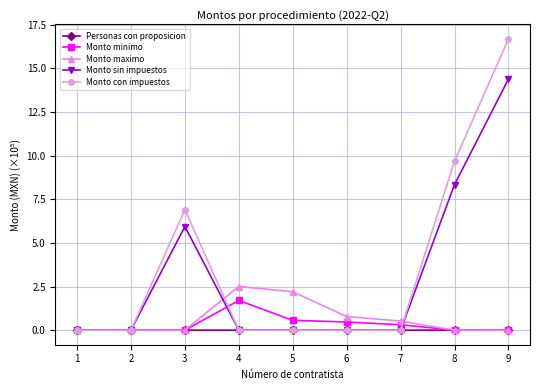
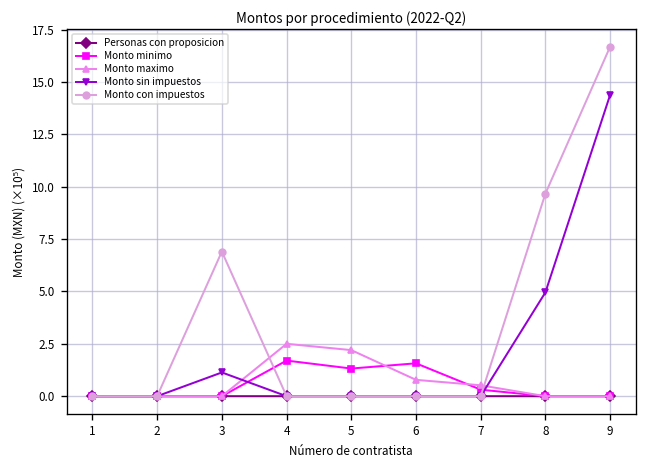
Monto sin impuestos, 3: 5.9 -> 1.1
Monto minimo, 5: 0.6 -> 1.3
Monto minimo, 6: 0.5 -> 1.6
Monto sin impuestos, 8: 8.3 -> 5.0
